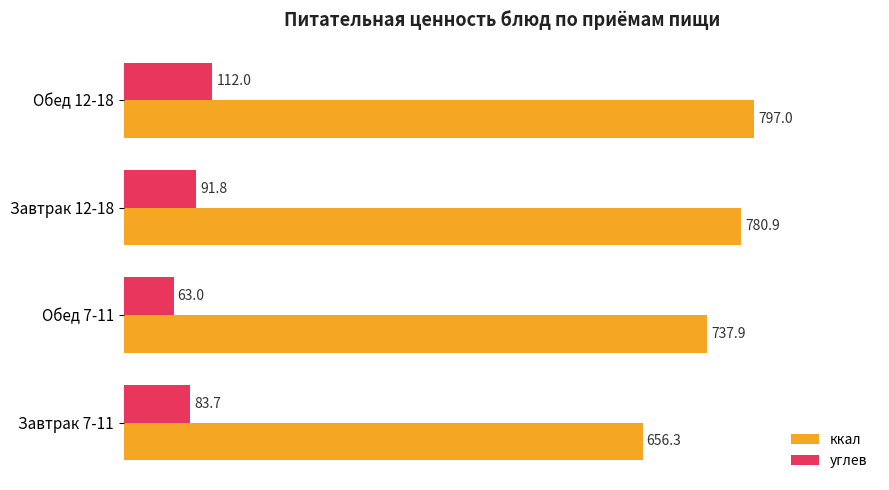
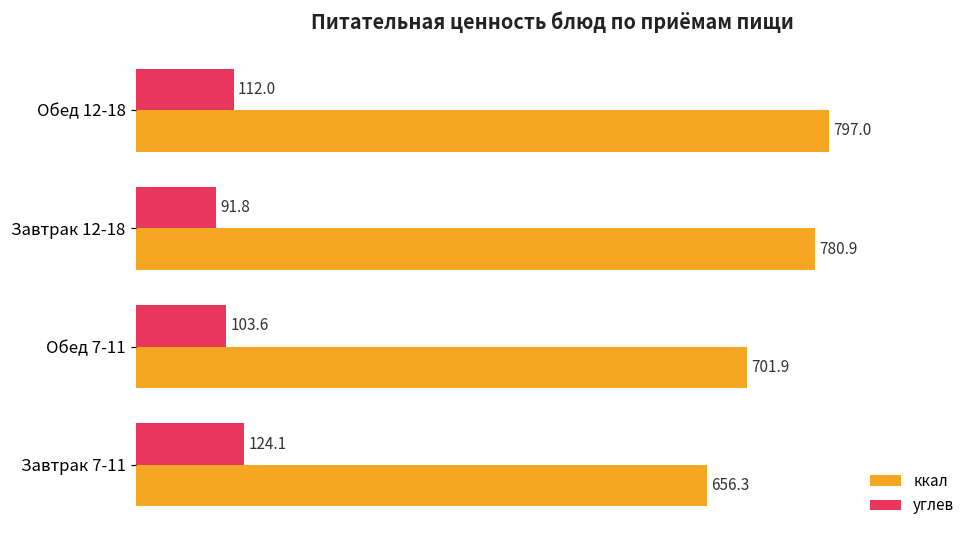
углев, Обед 7-11: 63.0 -> 103.6
ккал, Обед 7-11: 737.9 -> 701.9
углев, Завтрак 7-11: 83.7 -> 124.1
